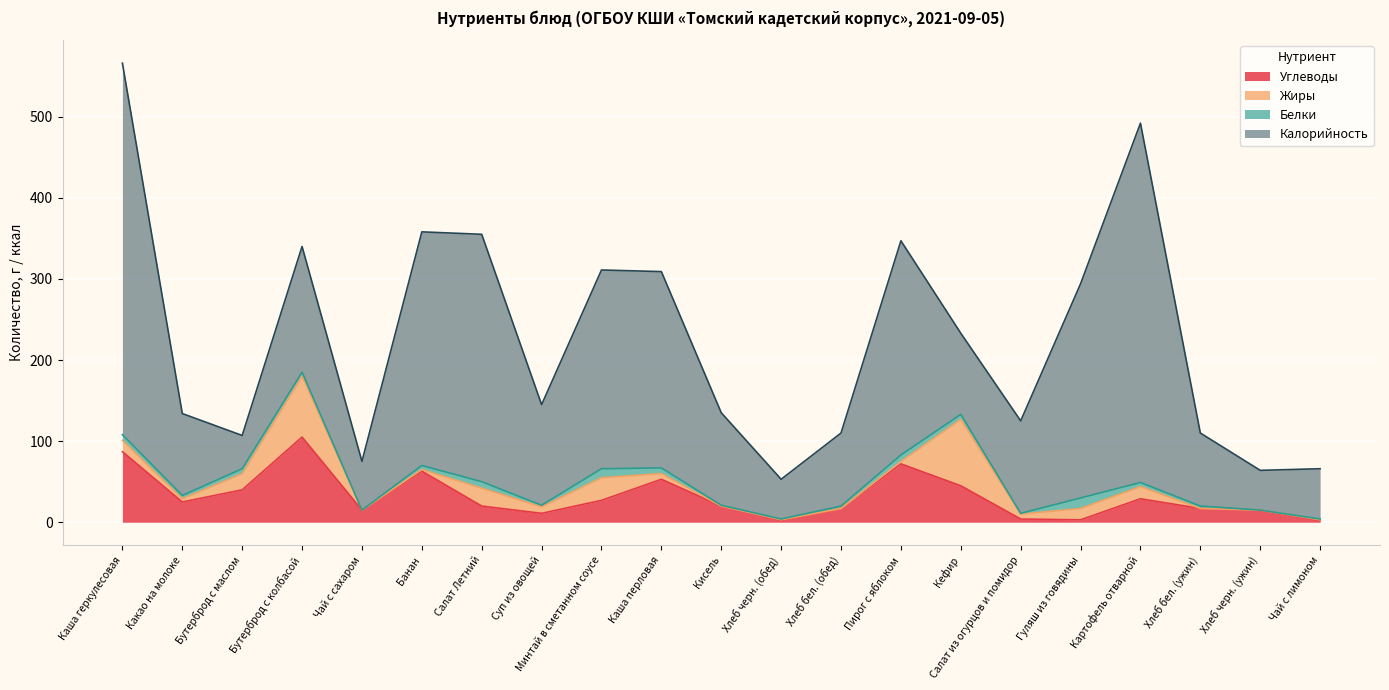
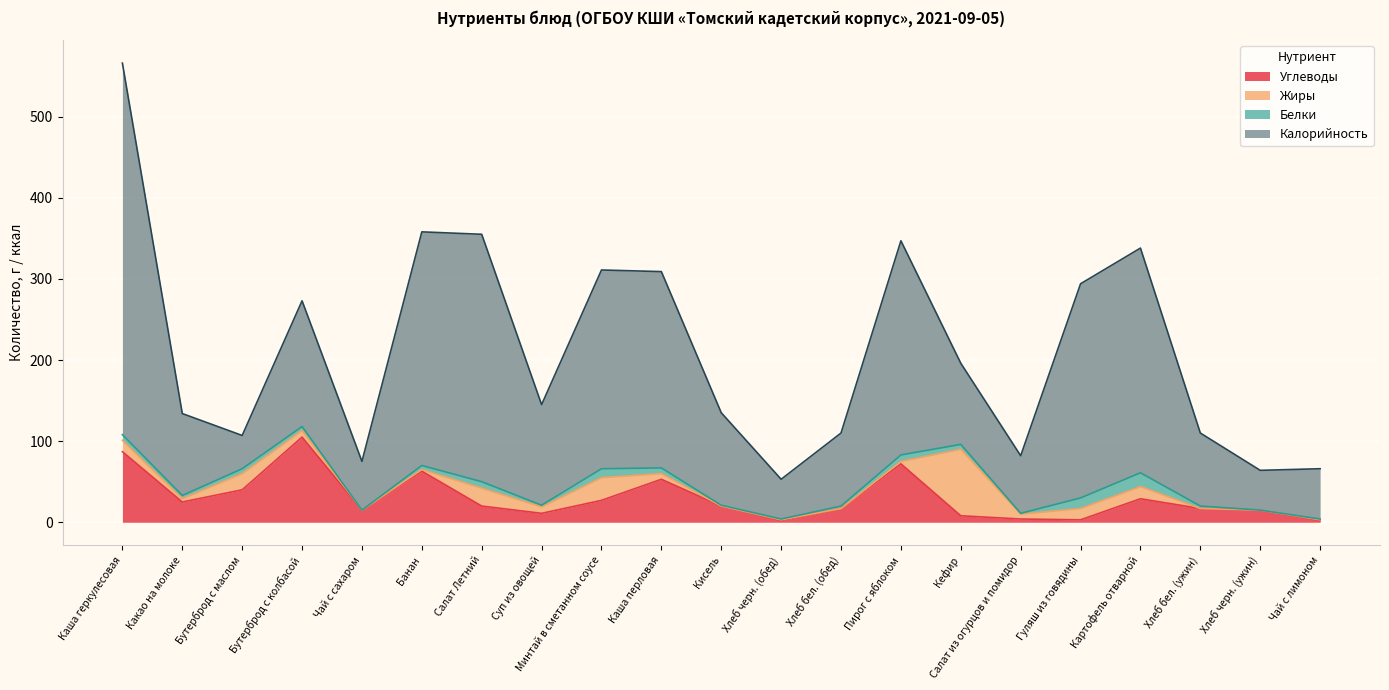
Жиры, Бутерброд с колбасой: 80 -> 10
Углеводы, Кефир: 50 -> 10
Калорийность, Салат из огурцов и помидор: 110 -> 70
Белки, Картофель отварной: 10 -> 20
Калорийность, Картофель отварной: 440 -> 280
